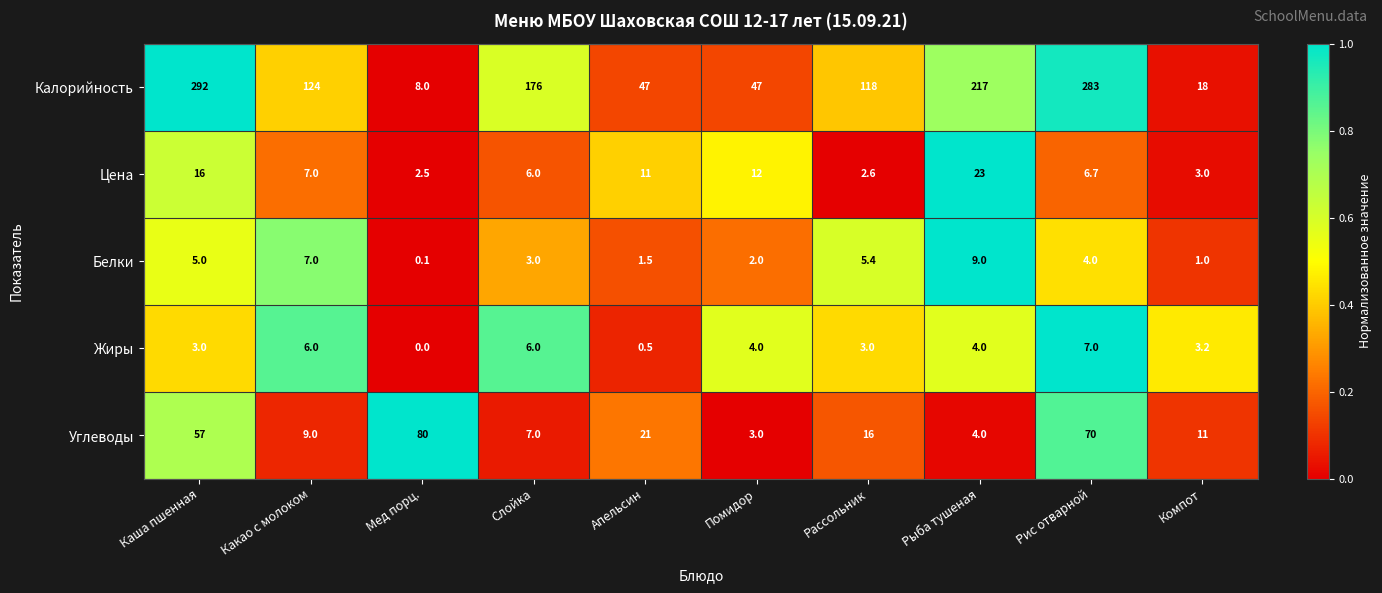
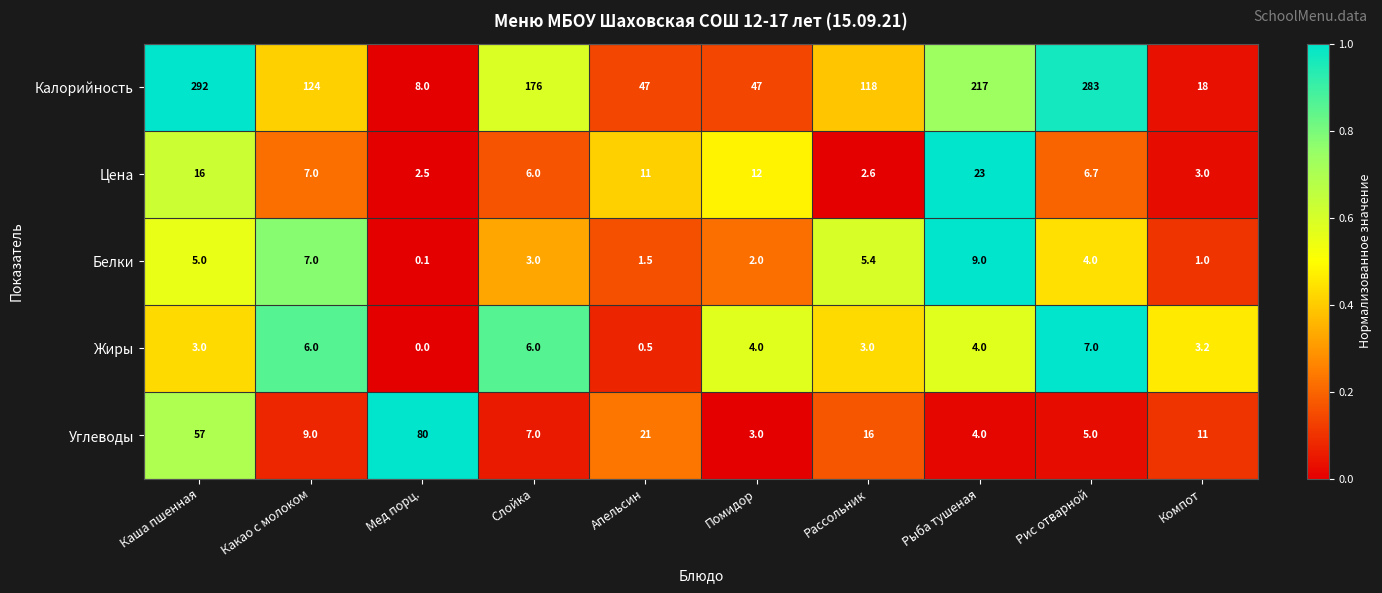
Углеводы, Рис отварной: 70 -> 5.0
